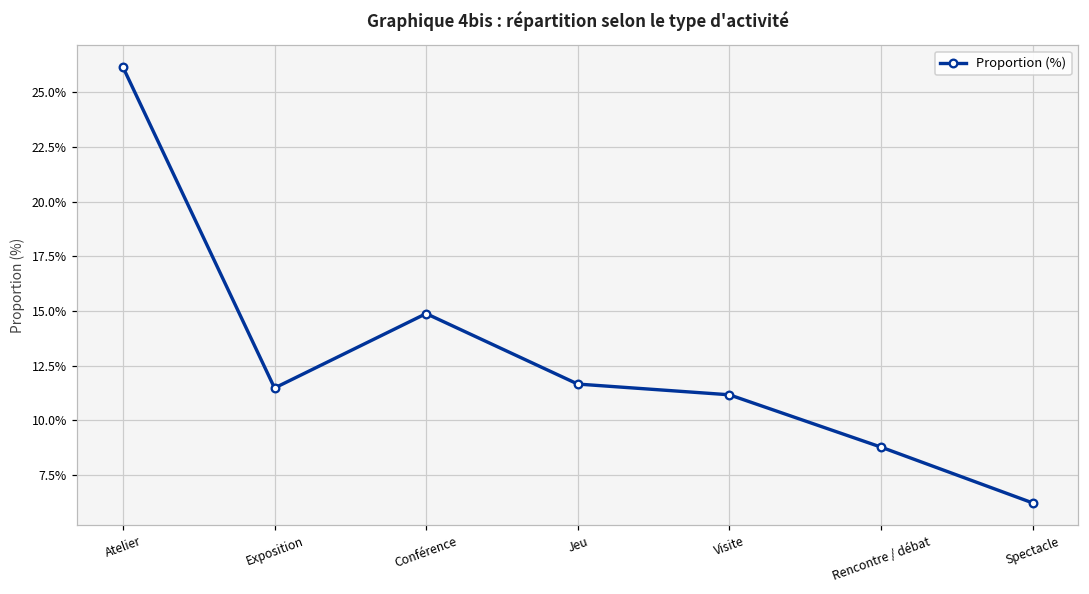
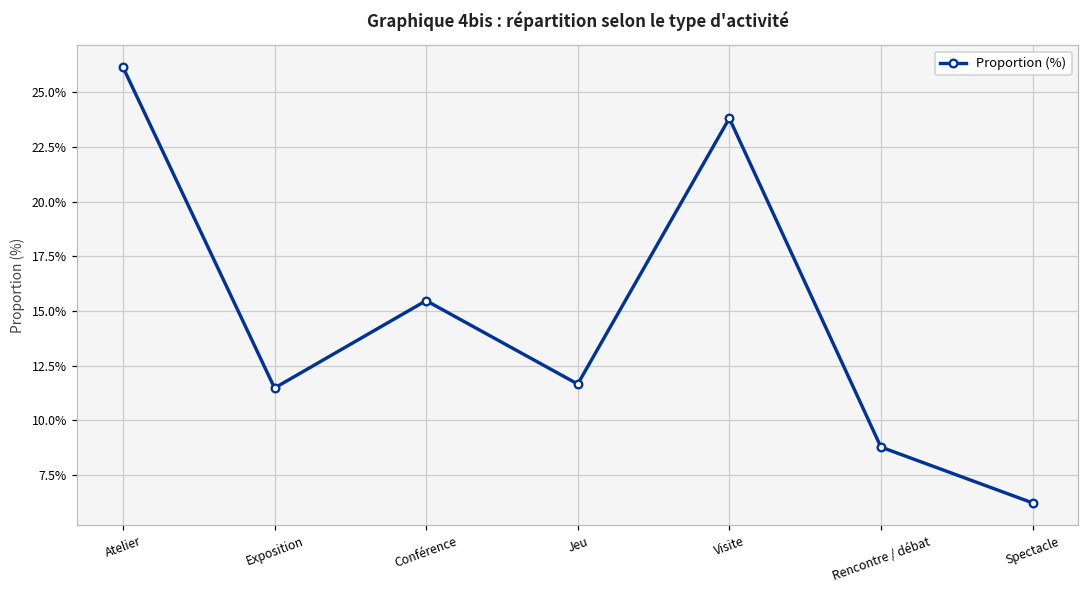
Conférence: 14.9% -> 15.5%
Visite: 11.2% -> 23.8%
